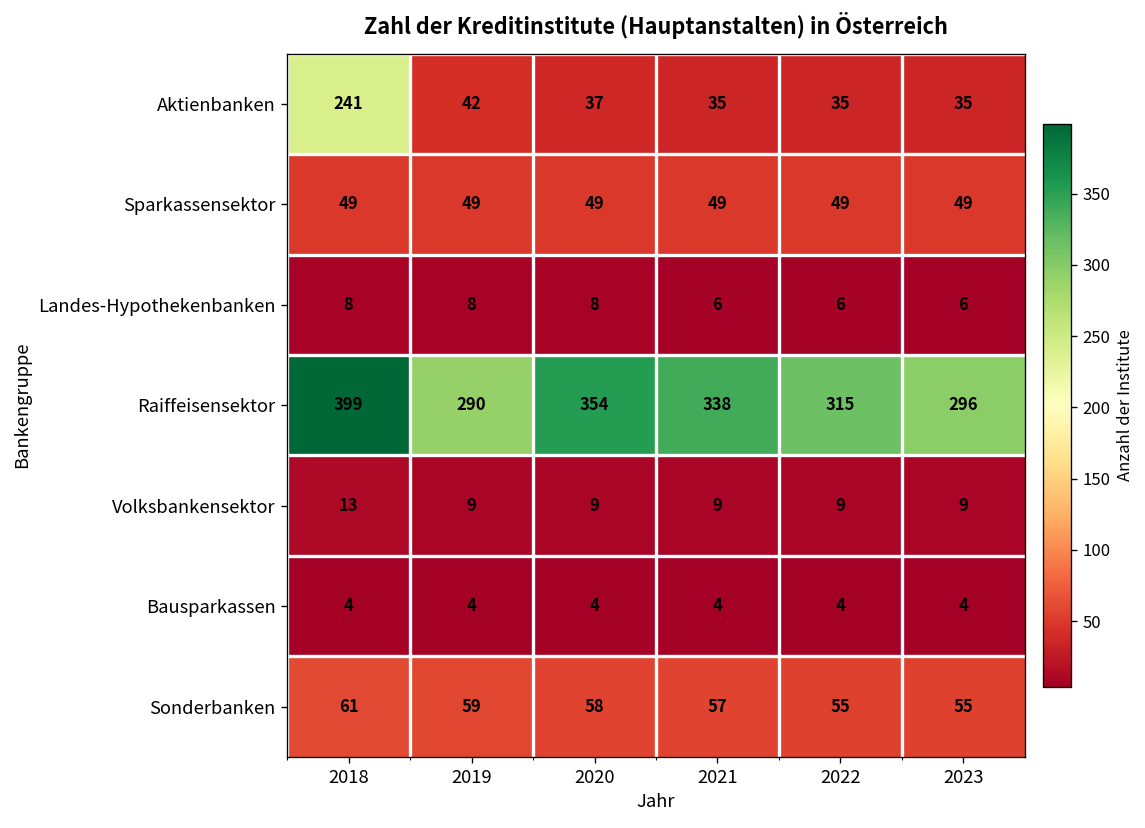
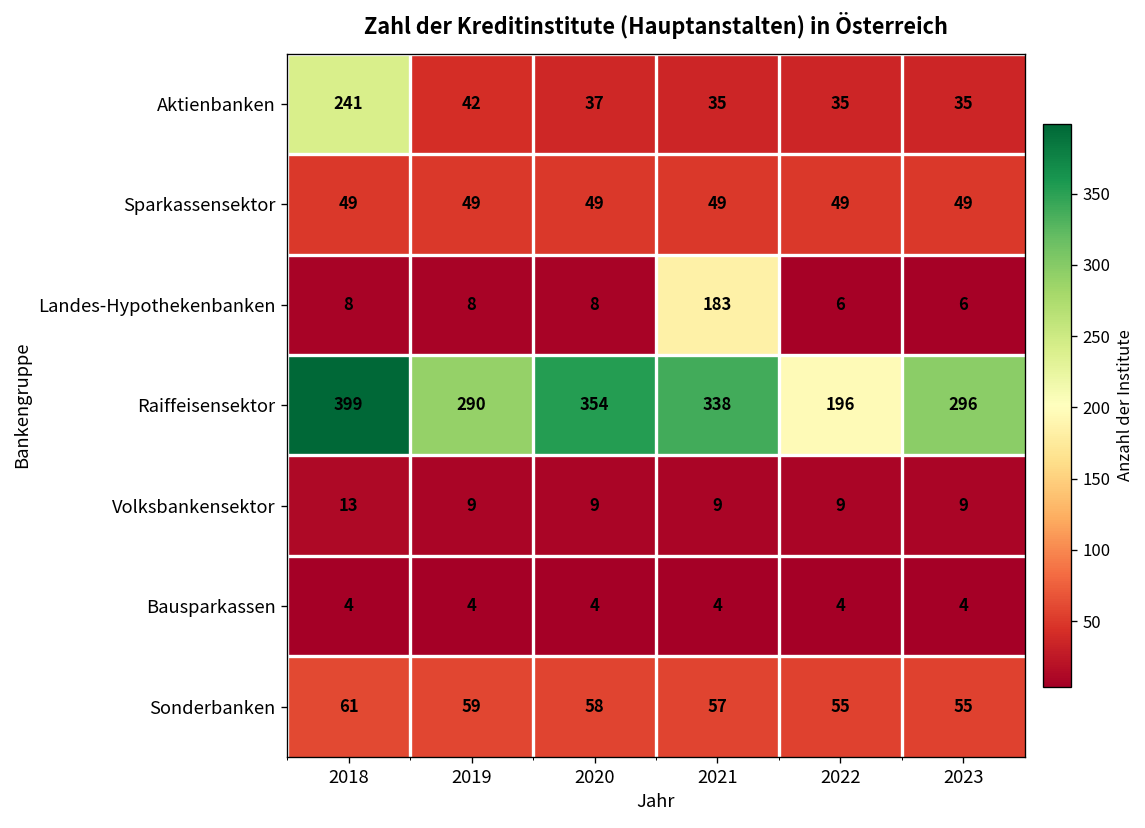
Landes-Hypothekenbanken, 2021: 6 -> 183
Raiffeisensektor, 2022: 315 -> 196
